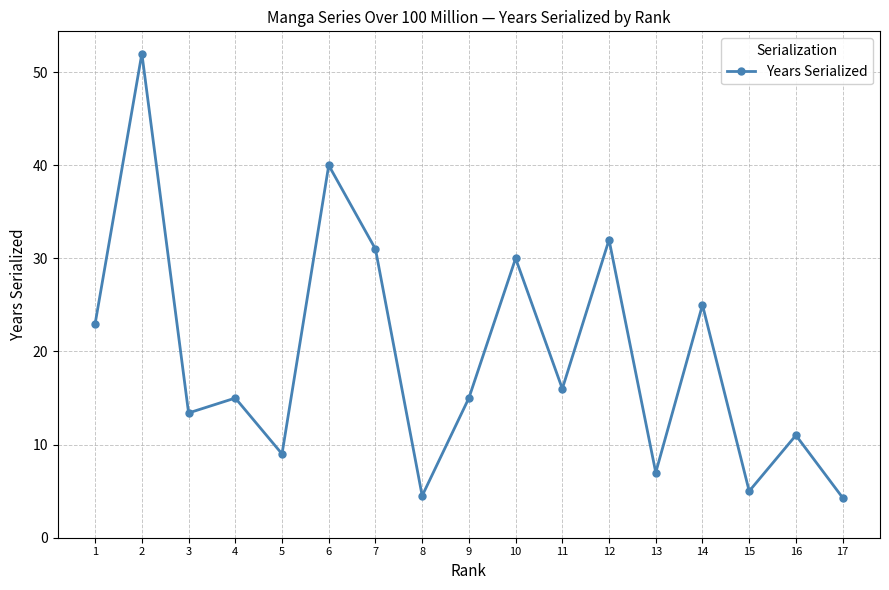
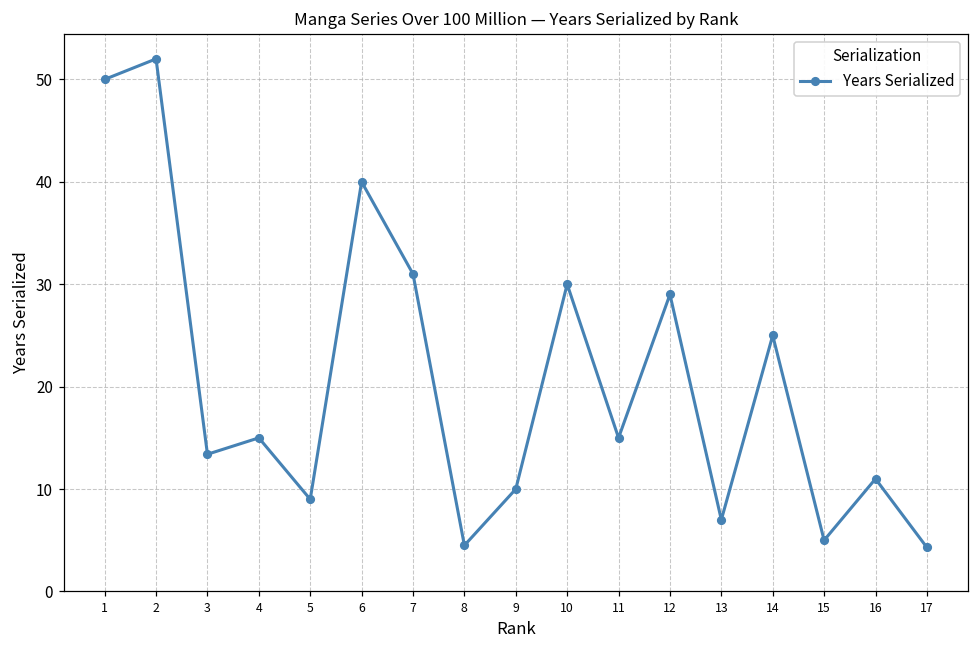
1: 23 -> 50
9: 15 -> 10
11: 16 -> 15
12: 32 -> 29
